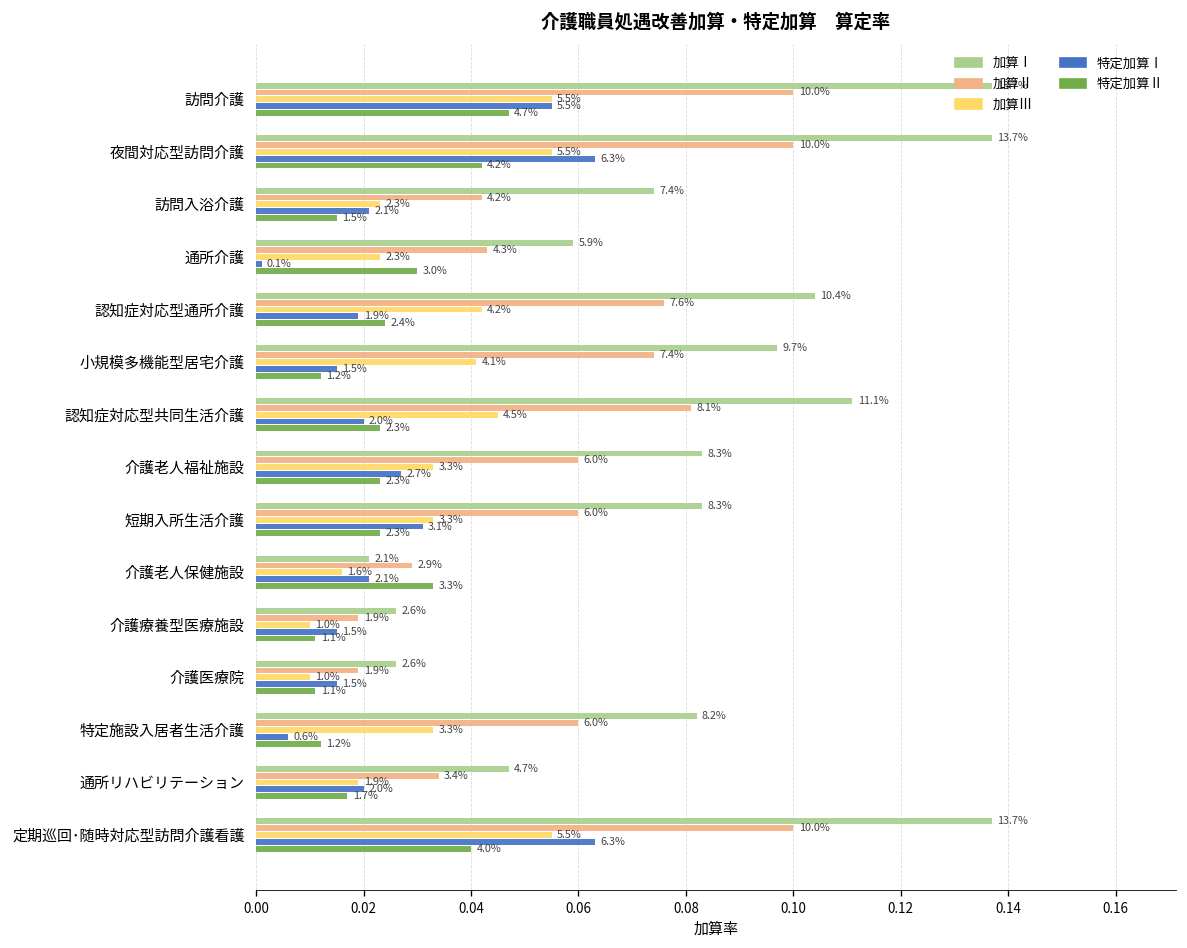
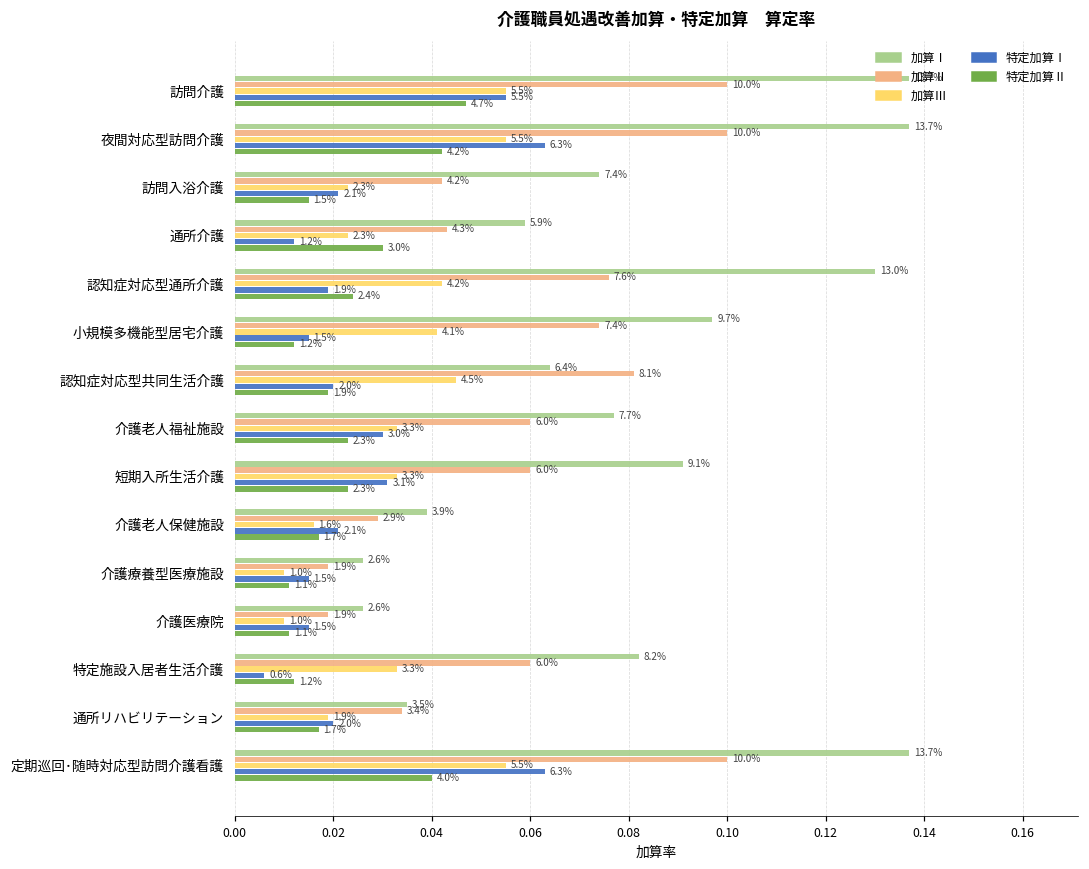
特定加算Ⅰ, 通所介護: 0.1% -> 1.2%
加算Ⅰ, 認知症対応型通所介護: 10.4% -> 13.0%
加算Ⅰ, 認知症対応型共同生活介護: 11.1% -> 6.4%
特定加算Ⅱ, 認知症対応型共同生活介護: 2.3% -> 1.9%
加算Ⅰ, 介護老人福祉施設: 8.3% -> 7.7%
特定加算Ⅰ, 介護老人福祉施設: 2.7% -> 3.0%
加算Ⅰ, 短期入所生活介護: 8.3% -> 9.1%
加算Ⅰ, 介護老人保健施設: 2.1% -> 3.9%
特定加算Ⅱ, 介護老人保健施設: 3.3% -> 1.7%
加算Ⅰ, 通所リハビリテーション: 4.7% -> 3.5%
